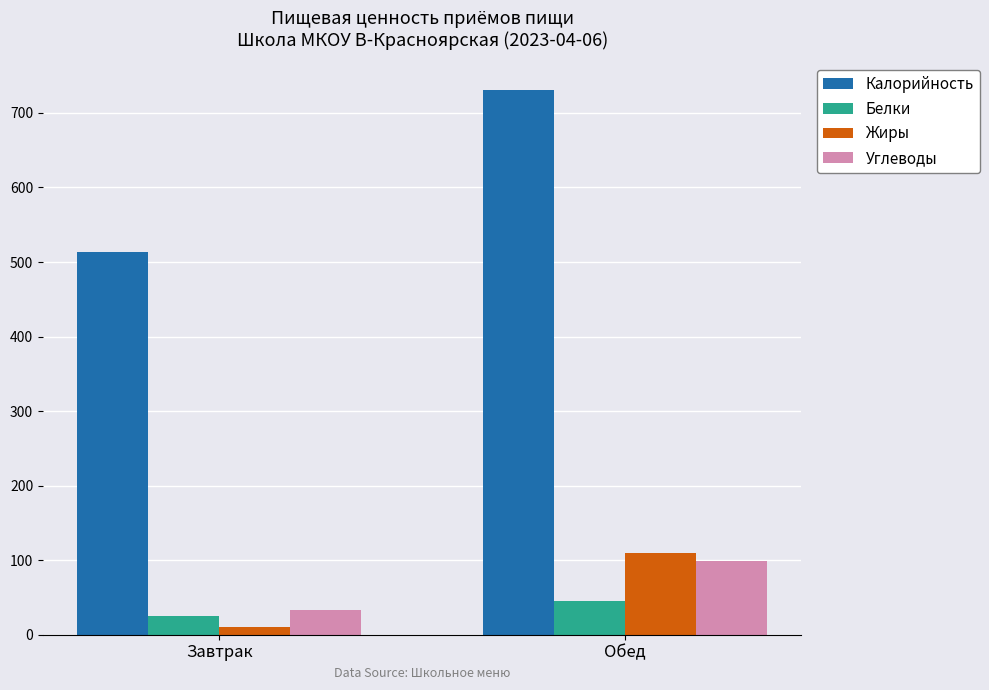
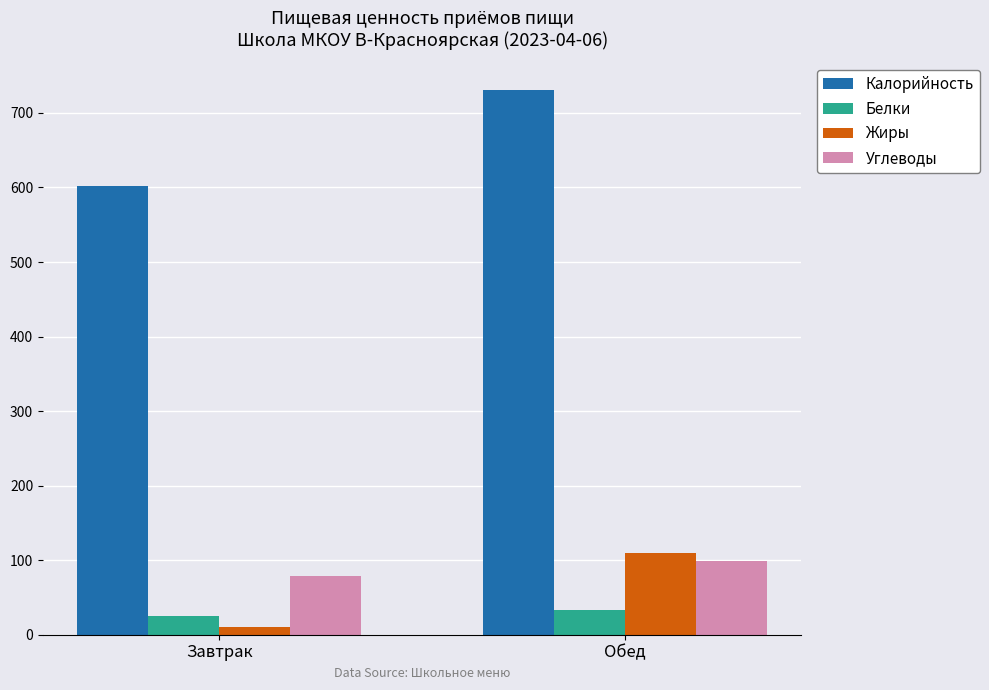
Калорийность, Завтрак: 510 -> 600
Углеводы, Завтрак: 30 -> 80
Белки, Обед: 50 -> 30
